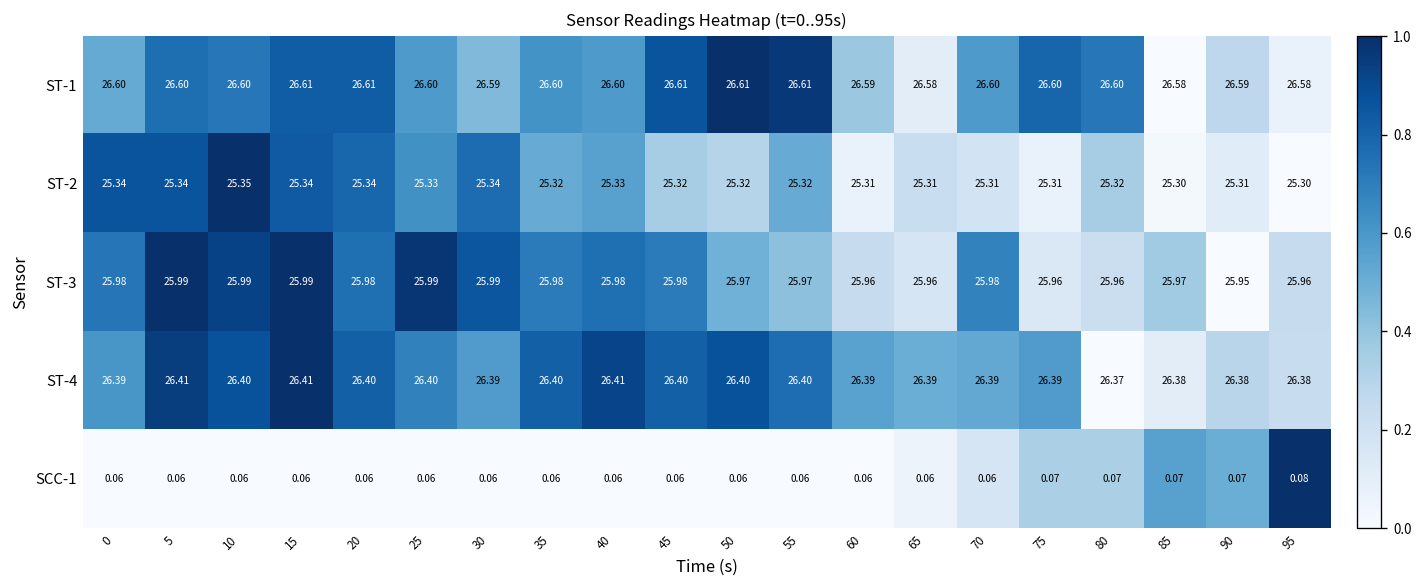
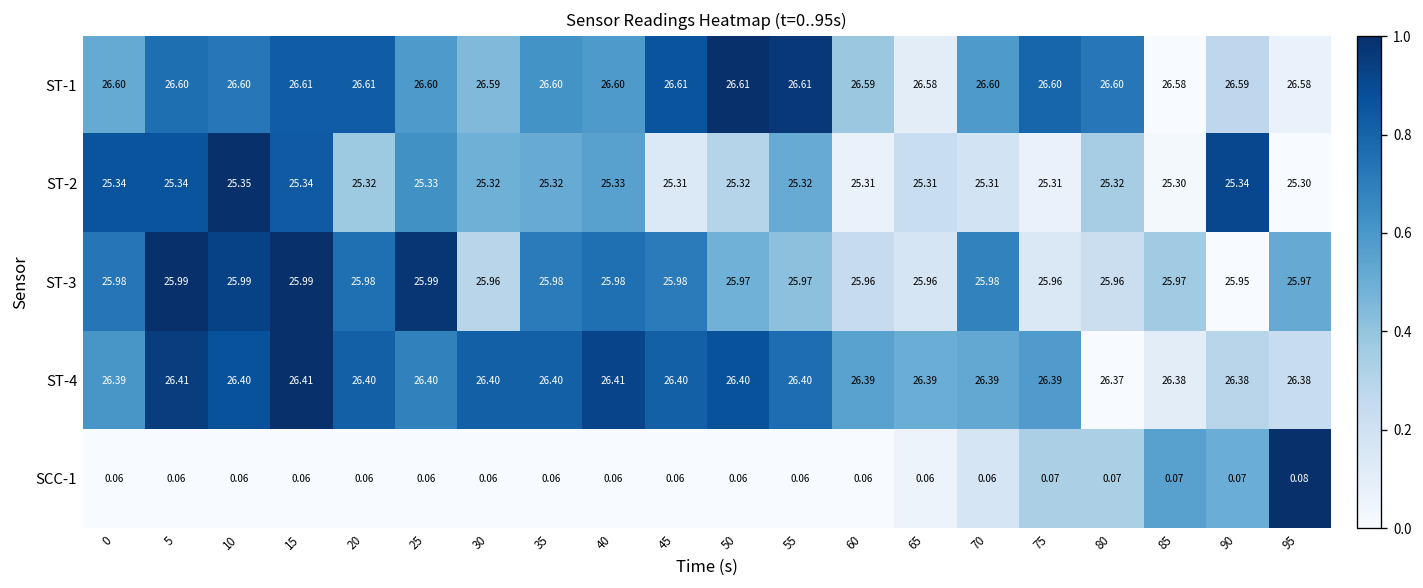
ST-2, 20: 25.34 -> 25.32
ST-2, 30: 25.34 -> 25.32
ST-2, 45: 25.32 -> 25.31
ST-2, 90: 25.31 -> 25.34
ST-3, 30: 25.99 -> 25.96
ST-3, 95: 25.96 -> 25.97
ST-4, 30: 26.39 -> 26.40
